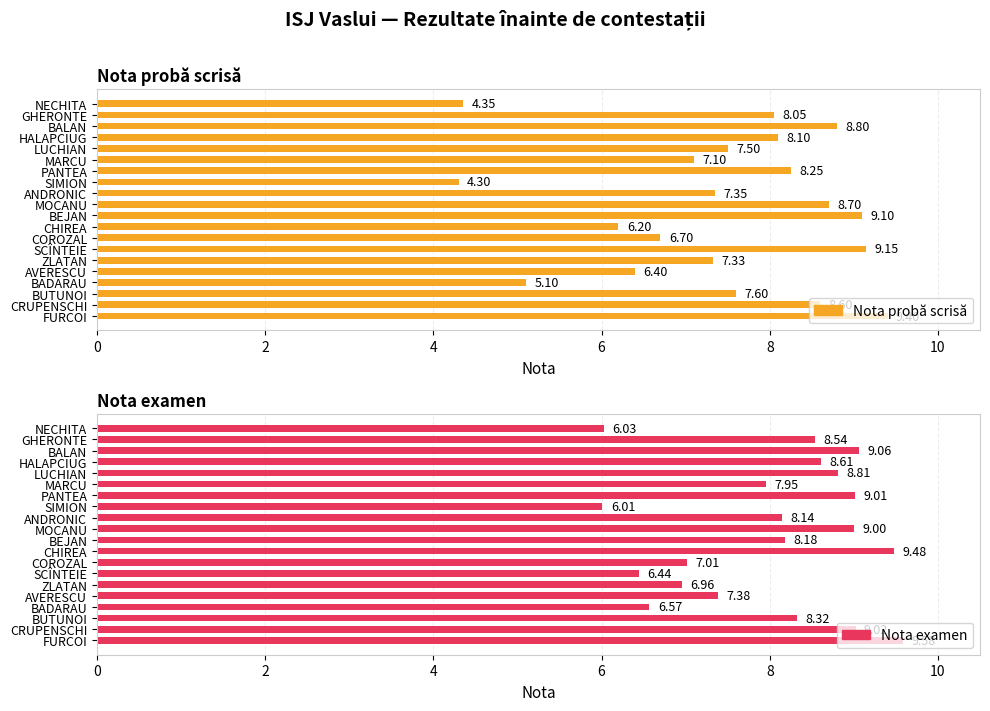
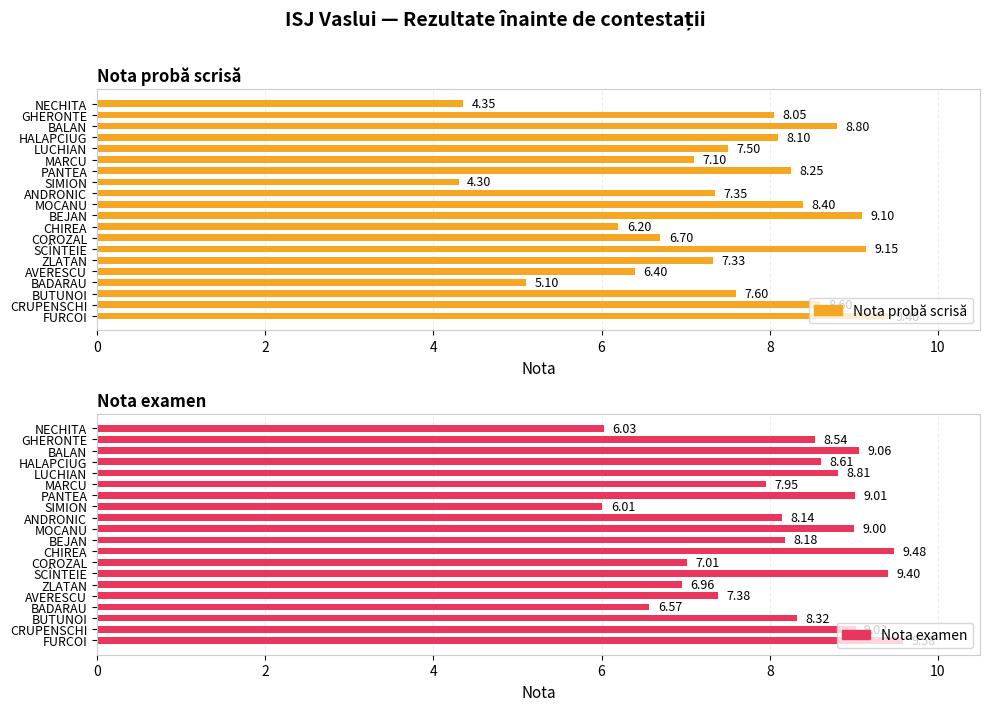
Nota probă scrisă, MOCANU: 8.70 -> 8.40
Nota examen, SCÎNTEIE: 6.44 -> 9.40
